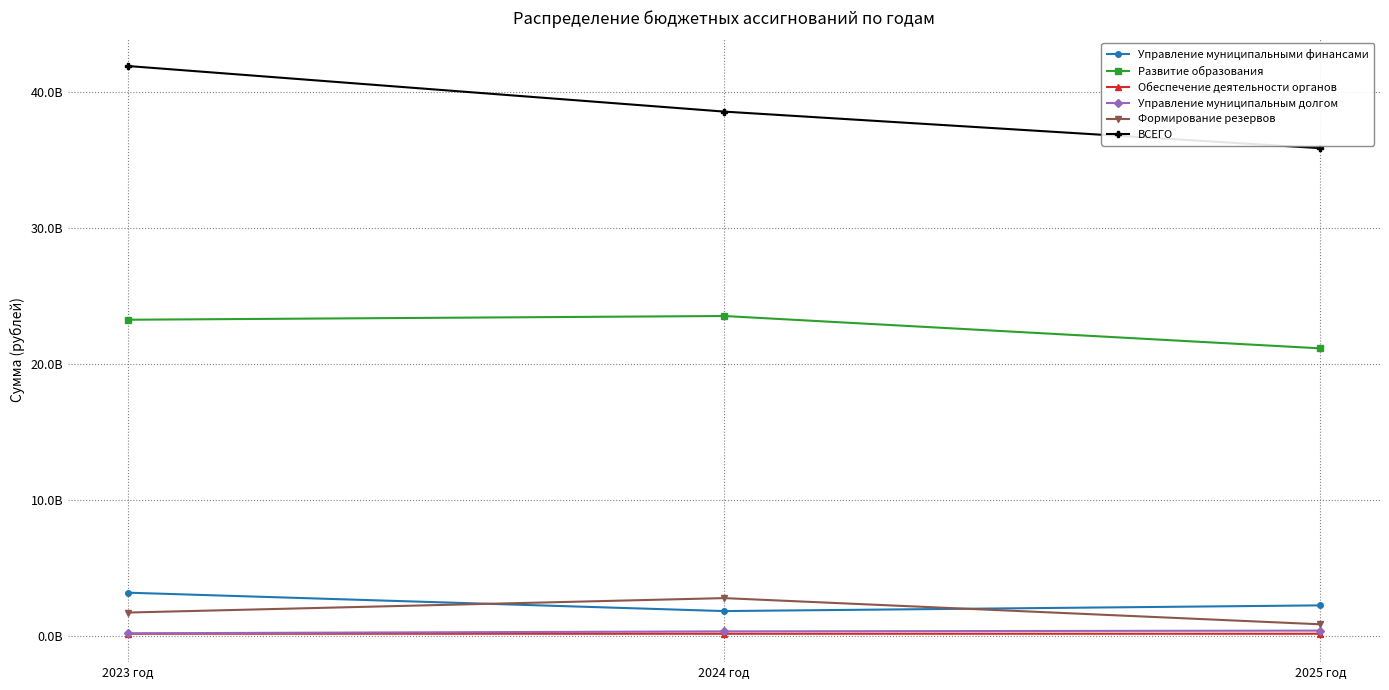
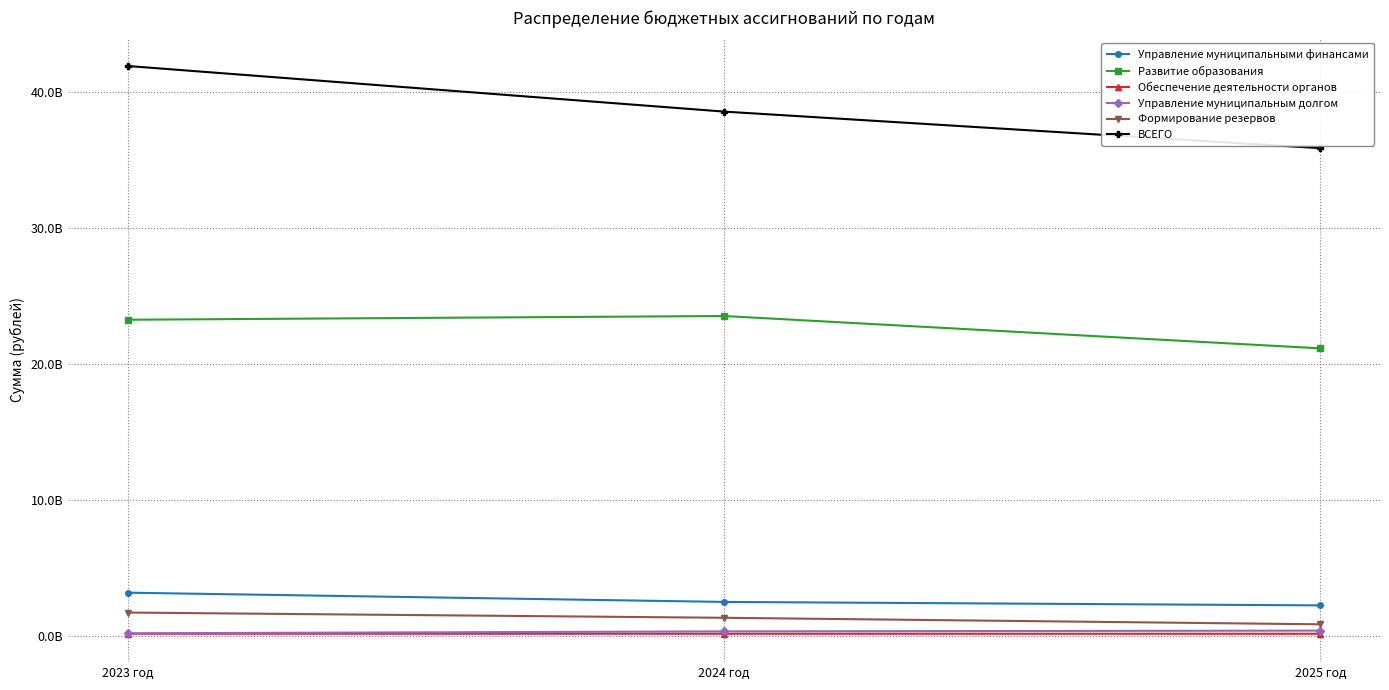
Управление муниципальными финансами, 2024 год: 1800000000 -> 2500000000
Формирование резервов, 2024 год: 2800000000 -> 1300000000
